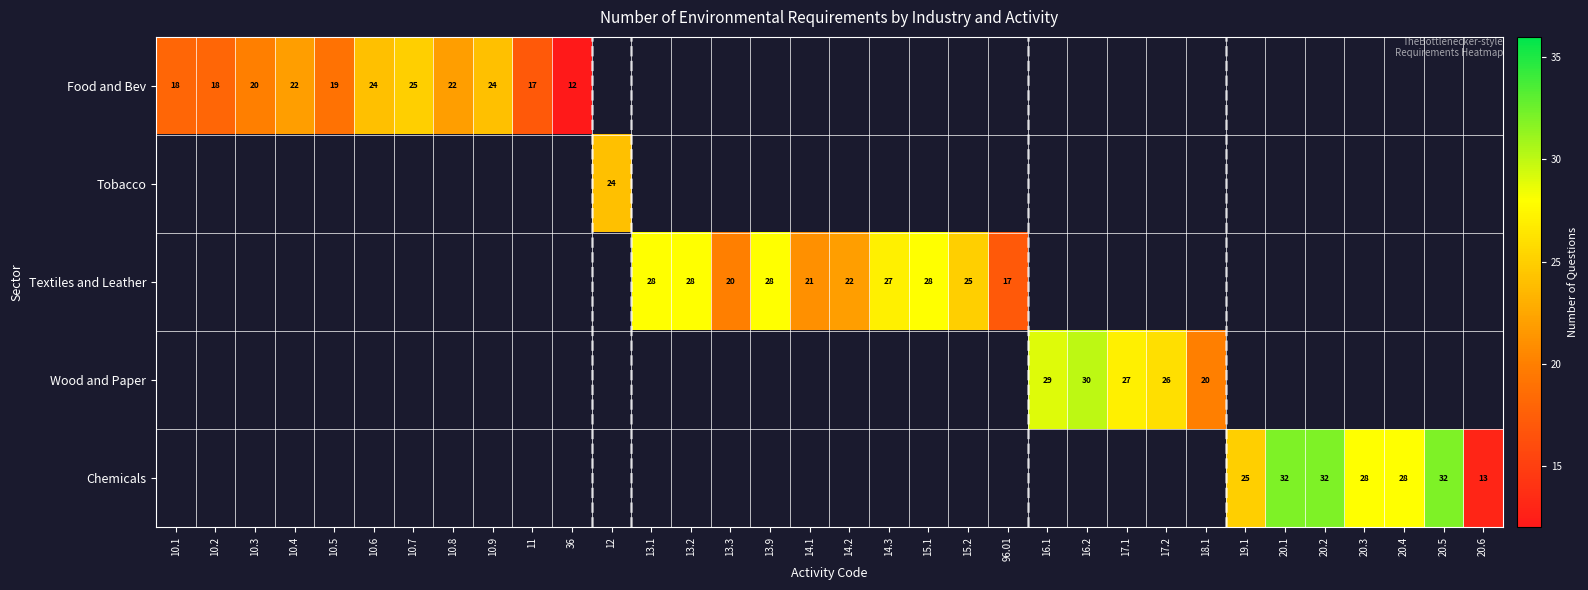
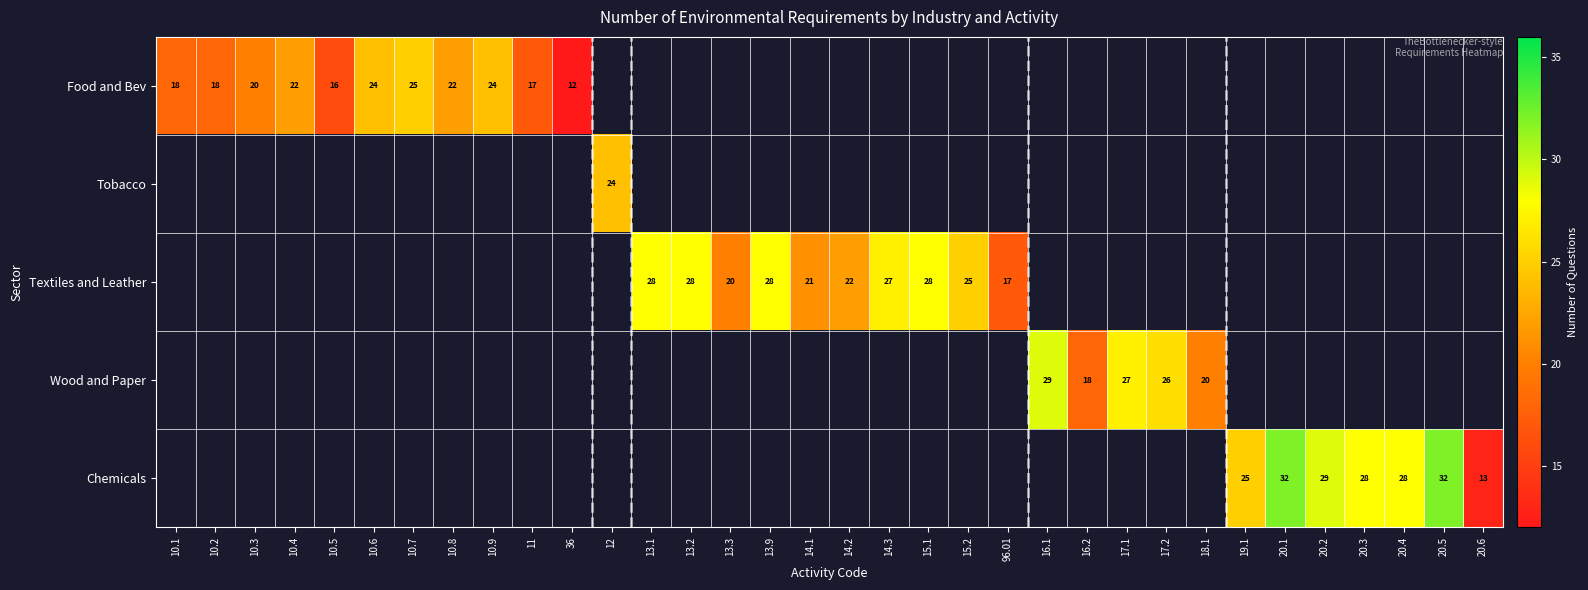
Food and Bev, 10.5: 19 -> 16
Wood and Paper, 16.2: 30 -> 18
Chemicals, 20.2: 32 -> 29
